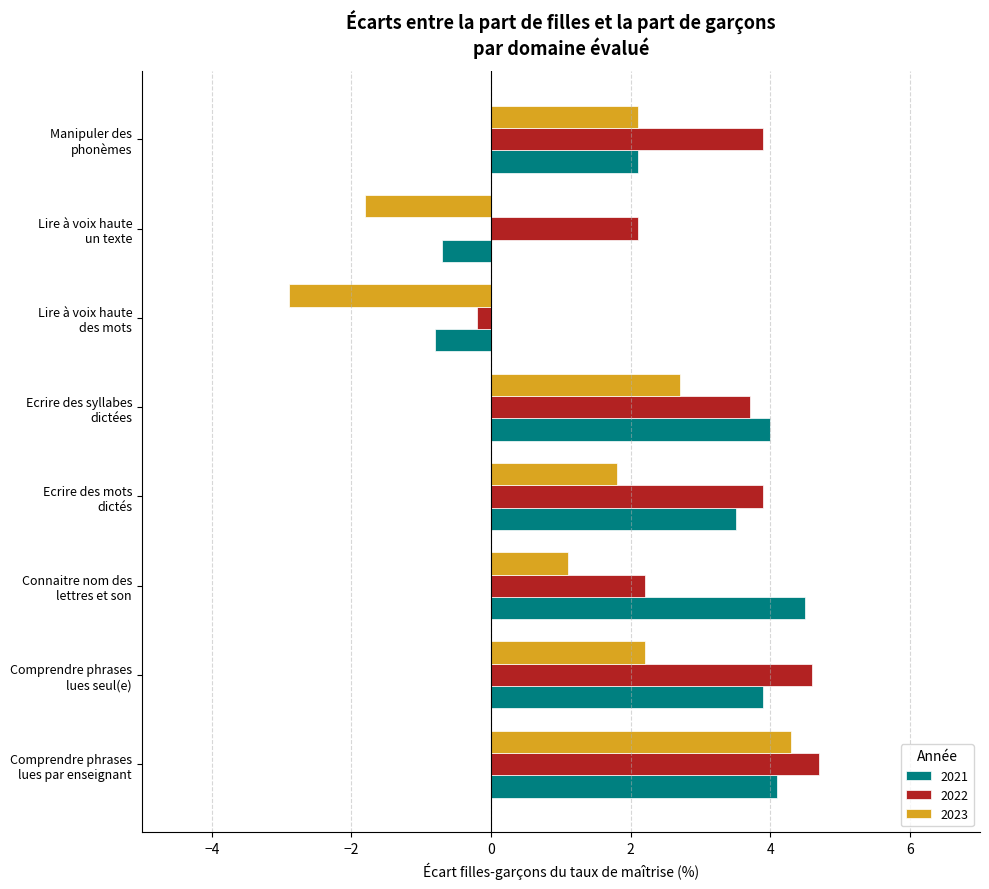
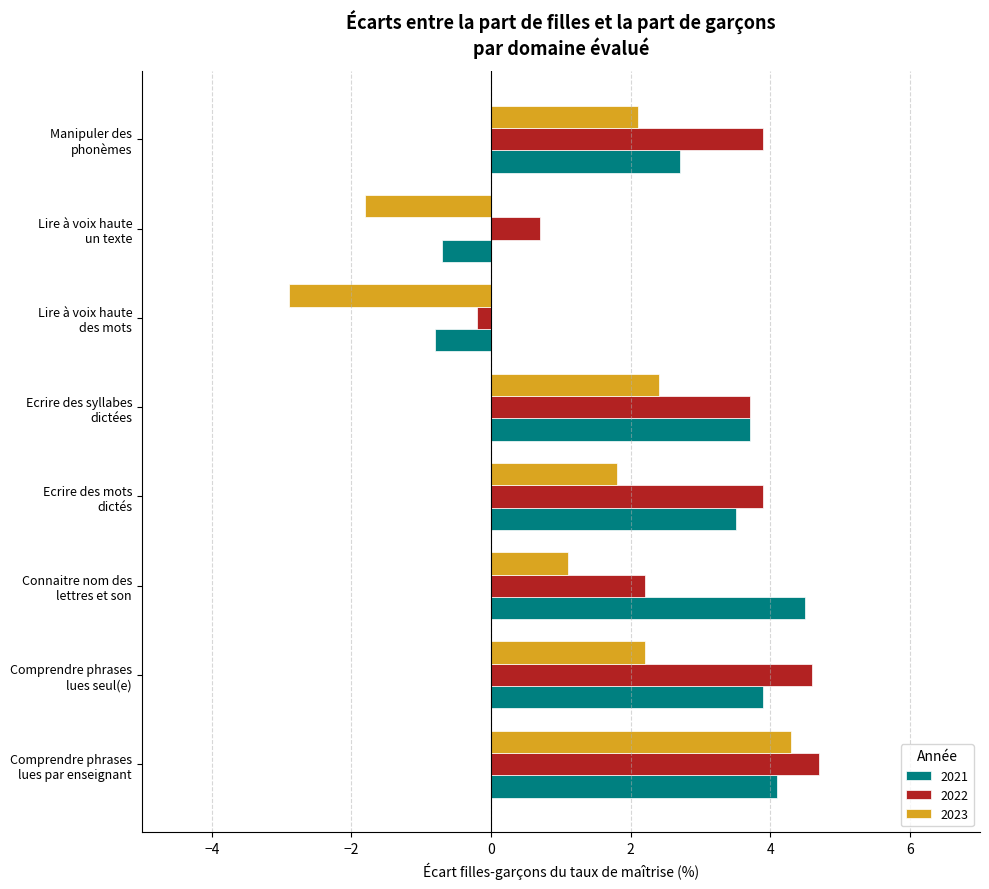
2021, Manipuler des phonèmes: 2.1 -> 2.7
2022, Lire à voix haute un texte: 2.1 -> 0.7
2023, Ecrire des syllabes dictées: 2.7 -> 2.4
2021, Ecrire des syllabes dictées: 4.0 -> 3.7
